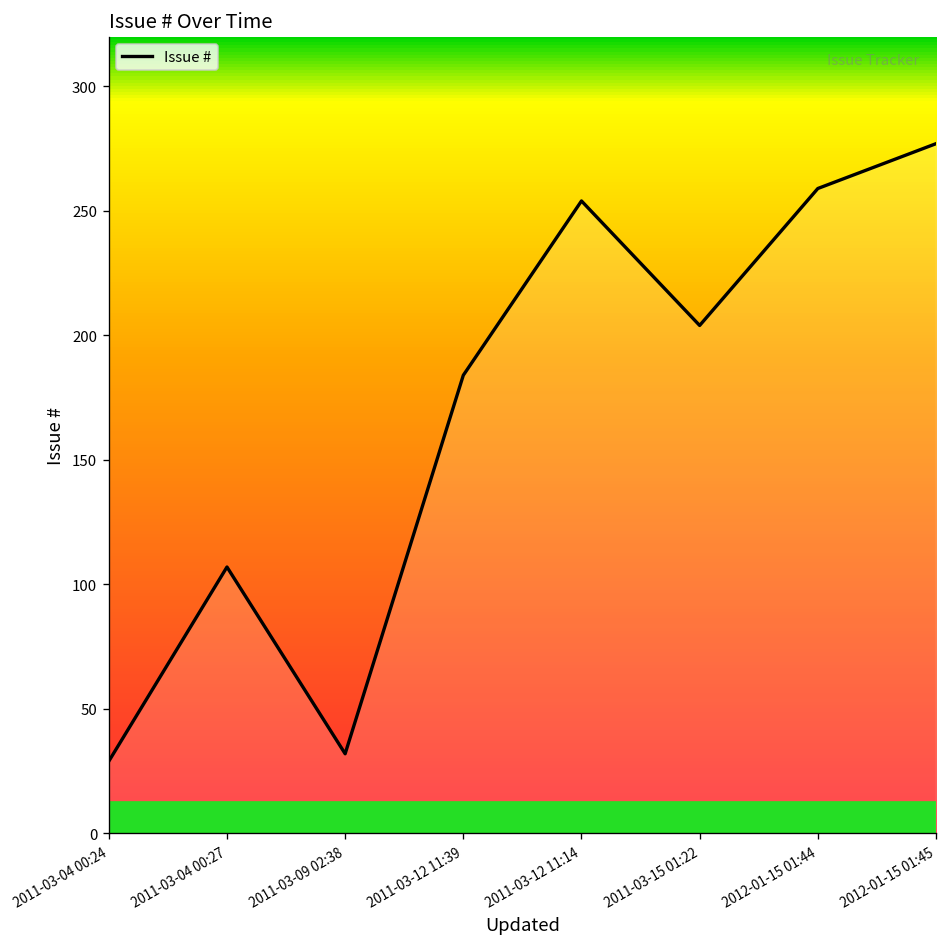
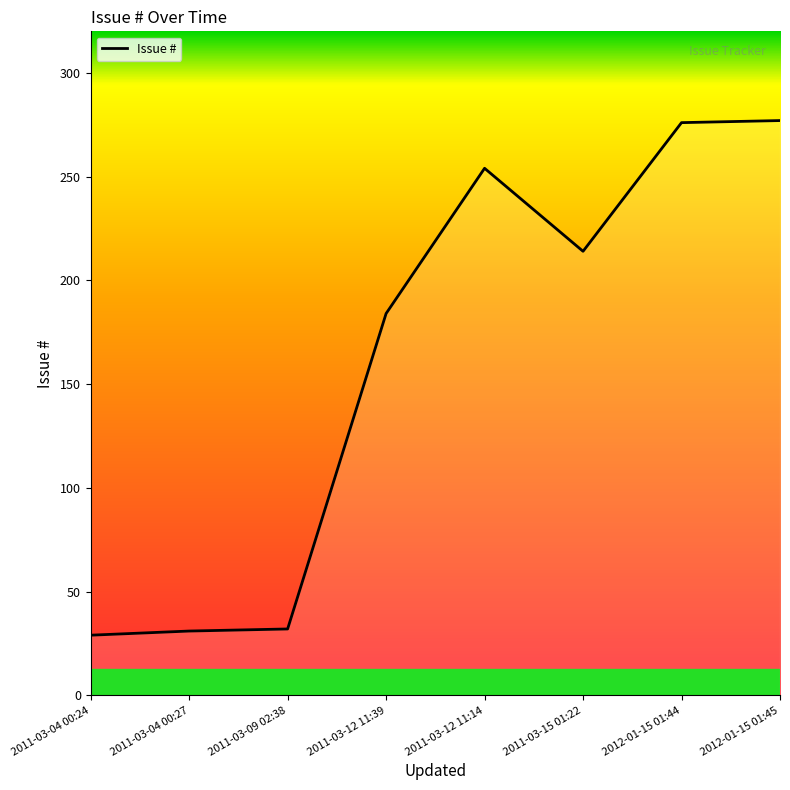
2011-03-04 00:27: 107 -> 31
2011-03-15 01:22: 204 -> 214
2012-01-15 01:44: 259 -> 276
